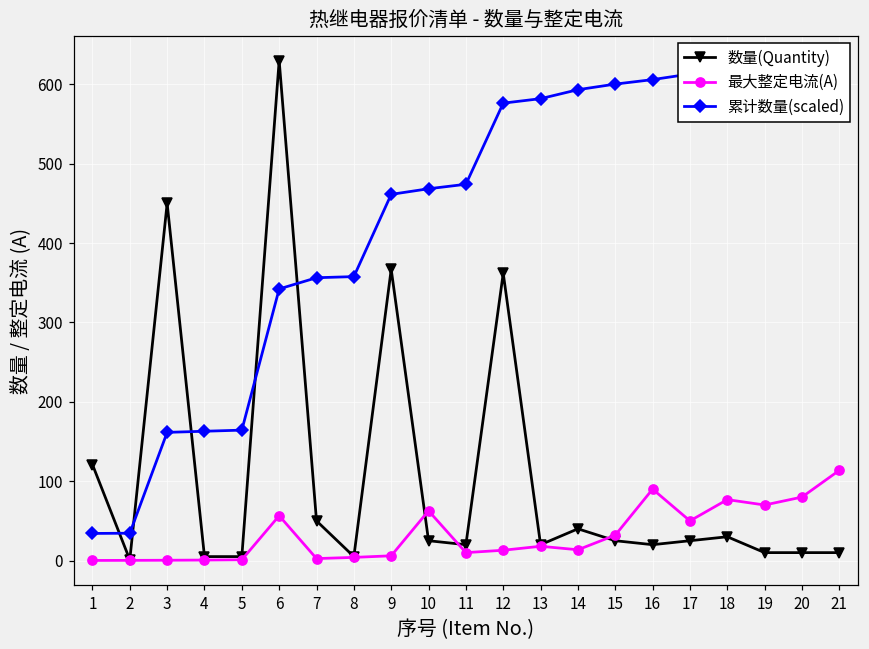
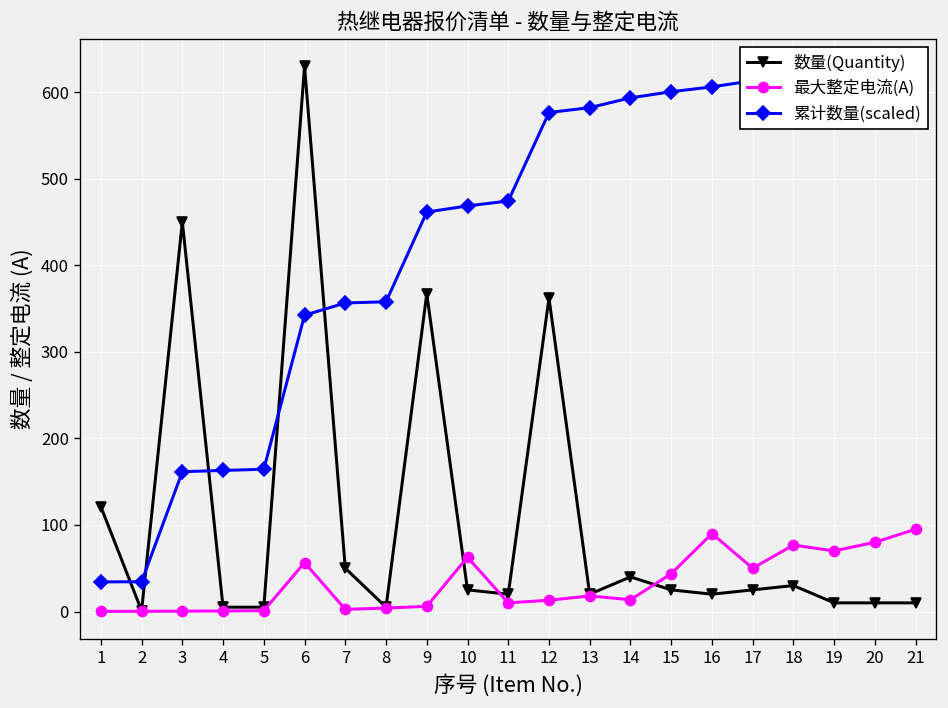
最大整定电流(A), 15: 30 -> 40
最大整定电流(A), 21: 110 -> 100
